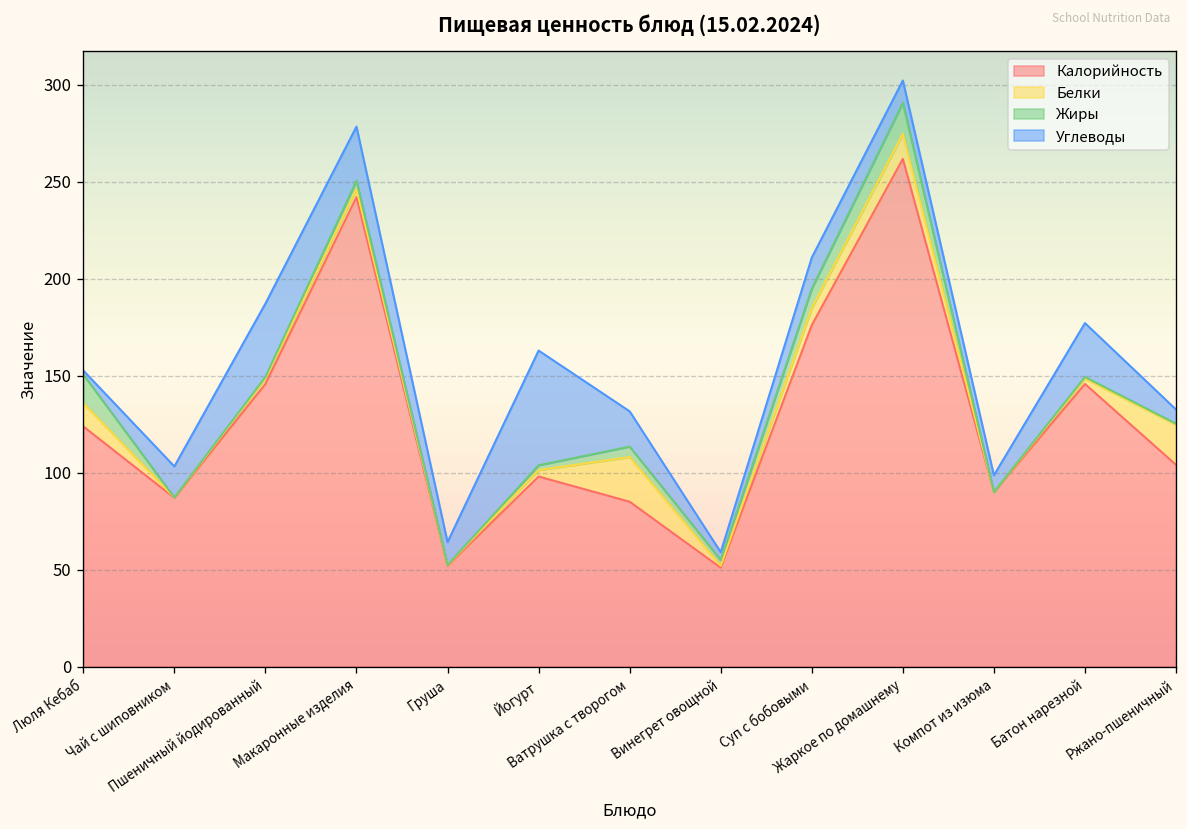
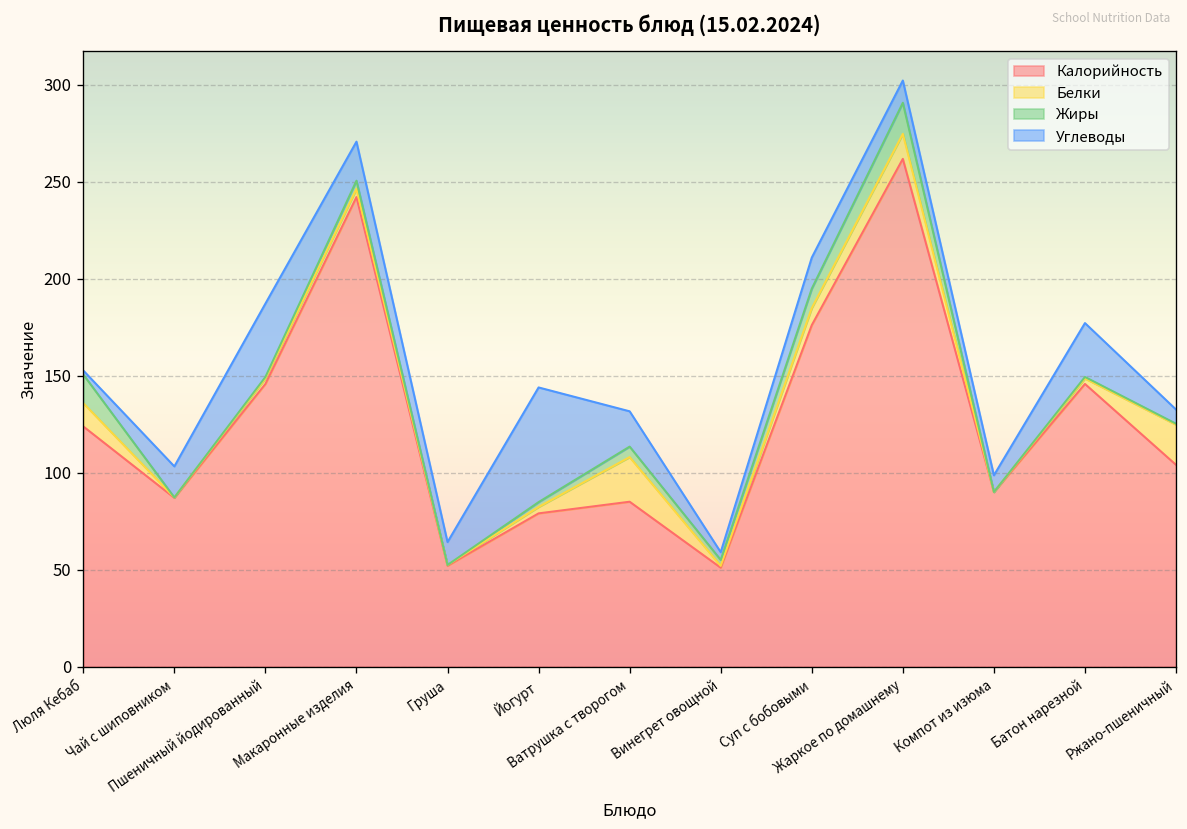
Углеводы, Макаронные изделия: 28 -> 20
Калорийность, Йогурт: 98 -> 79
